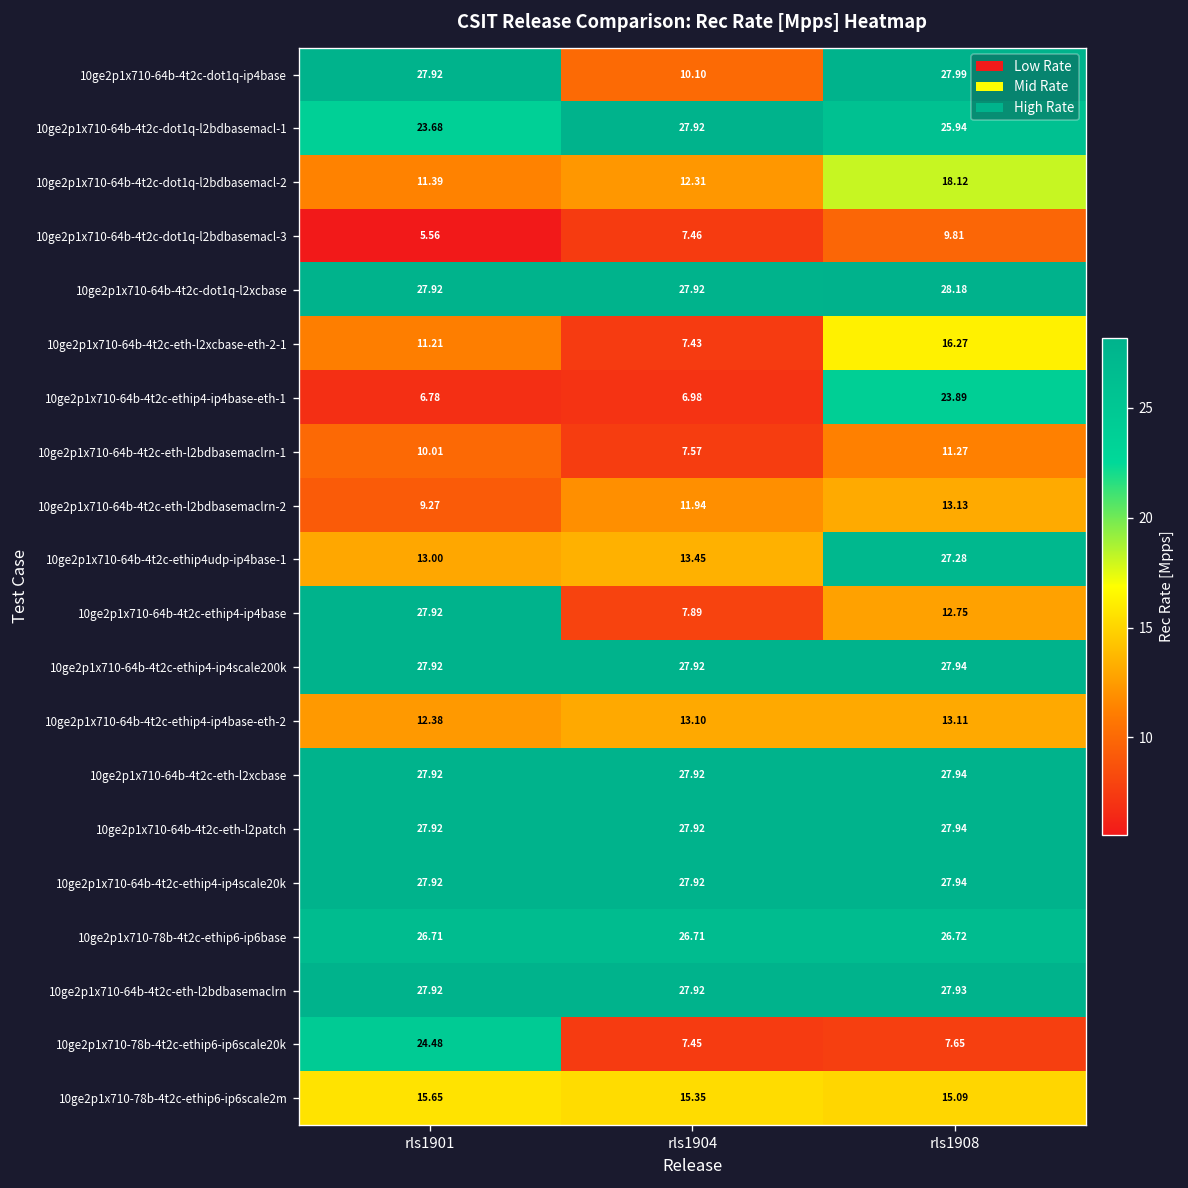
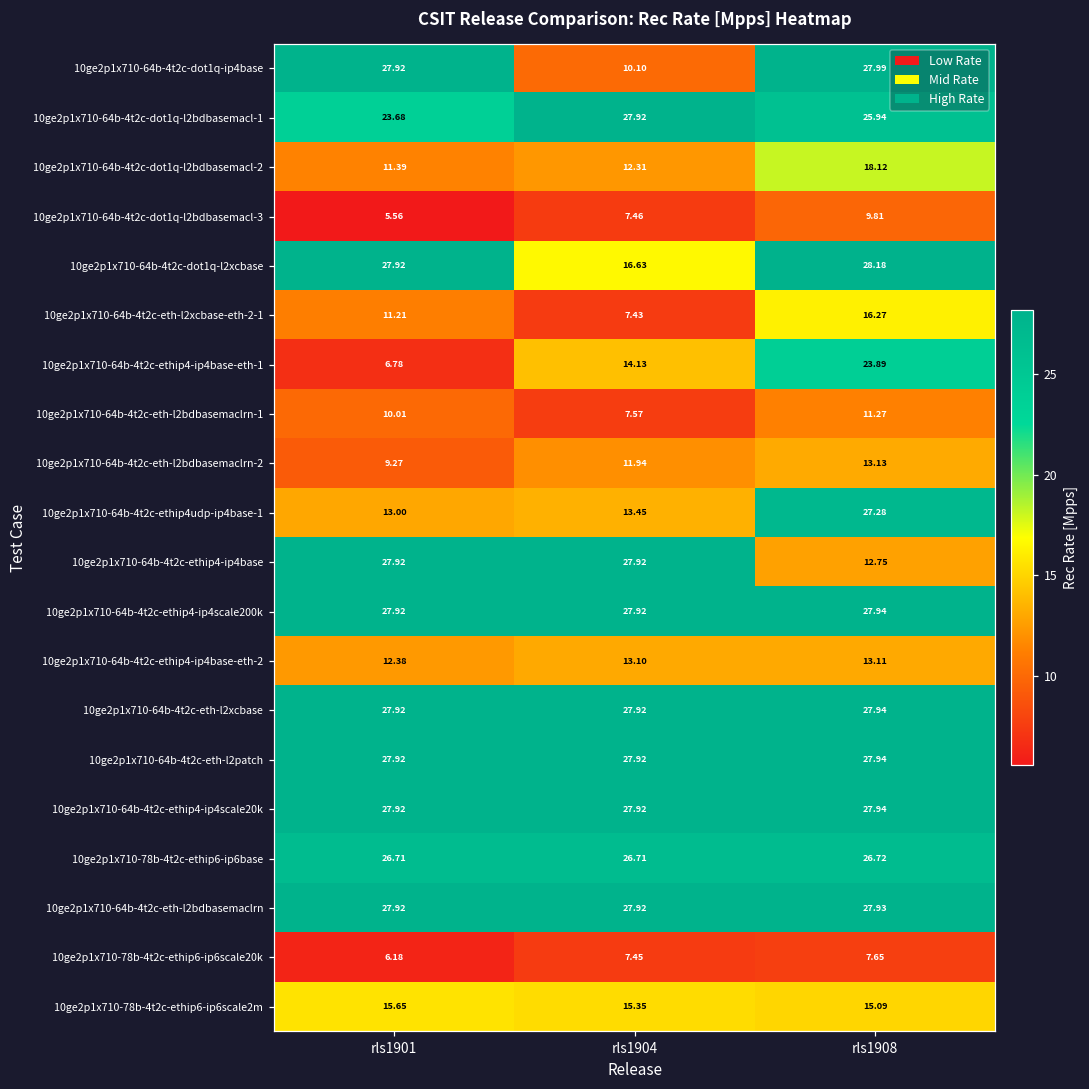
10ge2p1x710-64b-4t2c-dot1q-l2xcbase, rls1904: 27.92 -> 16.63
10ge2p1x710-64b-4t2c-ethip4-ip4base-eth-1, rls1904: 6.98 -> 14.13
10ge2p1x710-64b-4t2c-ethip4-ip4base, rls1904: 7.89 -> 27.92
10ge2p1x710-78b-4t2c-ethip6-ip6scale20k, rls1901: 24.48 -> 6.18
